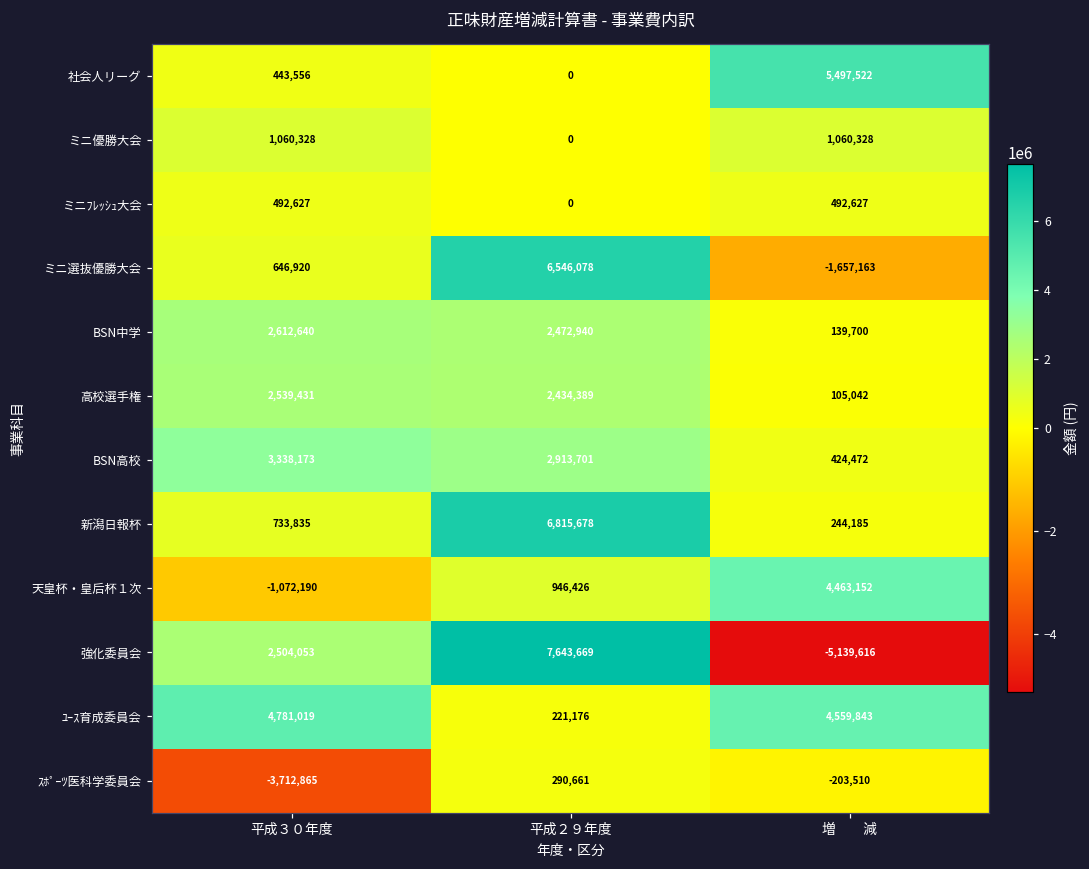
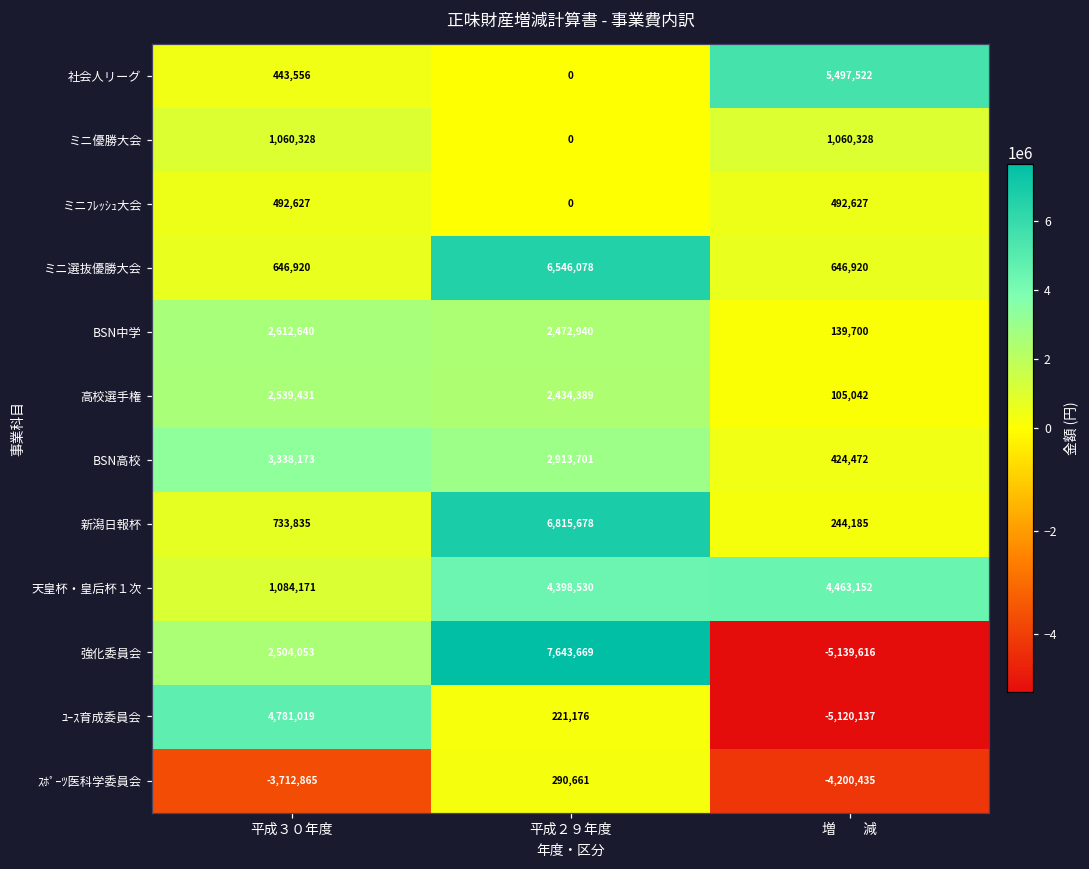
ミニ選抜優勝大会, 増 減: -1,657,163 -> 646,920
天皇杯・皇后杯１次, 平成３０年度: -1,072,190 -> 1,084,171
天皇杯・皇后杯１次, 平成２９年度: 946,426 -> 4,398,530
ﾕｰｽ育成委員会, 増 減: 4,559,843 -> -5,120,137
ｽﾎﾟｰﾂ医科学委員会, 増 減: -203,510 -> -4,200,435
